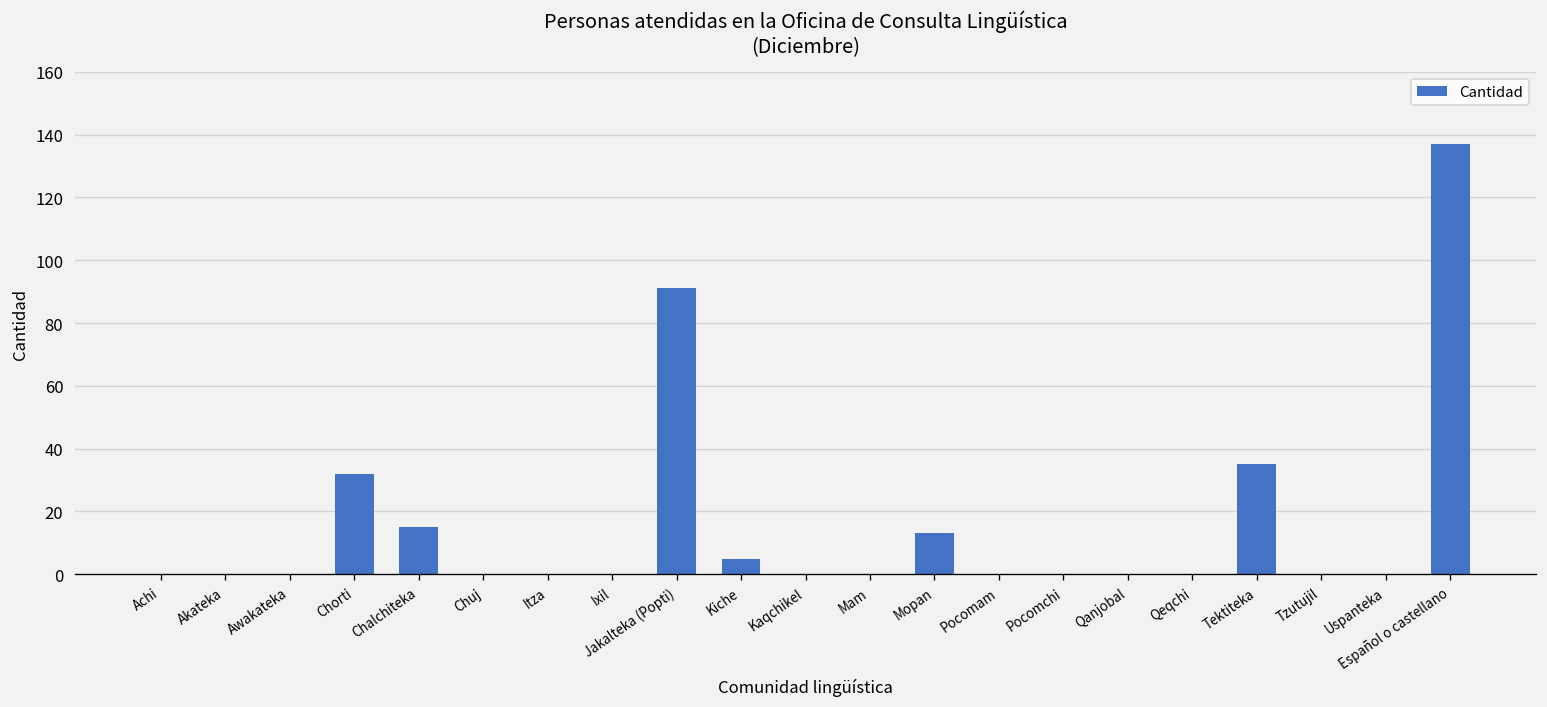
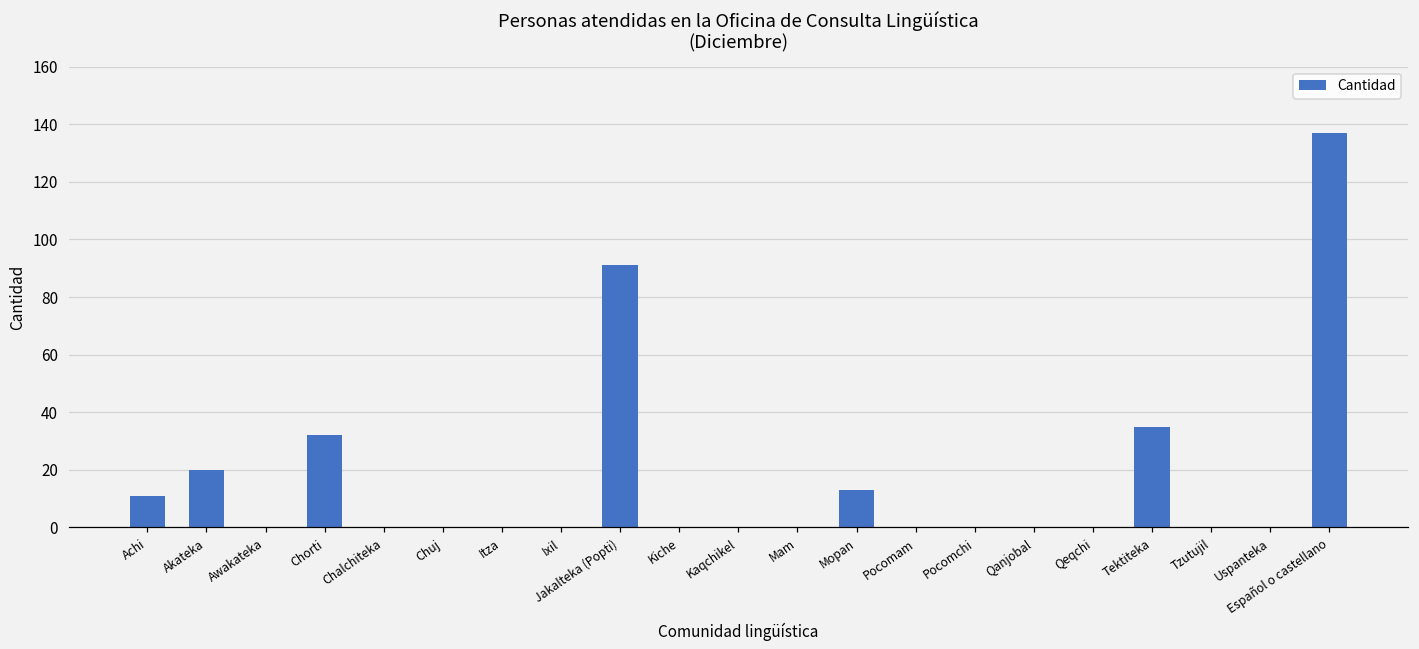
Achi: 0 -> 11
Akateka: 0 -> 20
Chalchiteka: 15 -> 0
Kiche: 5 -> 0
